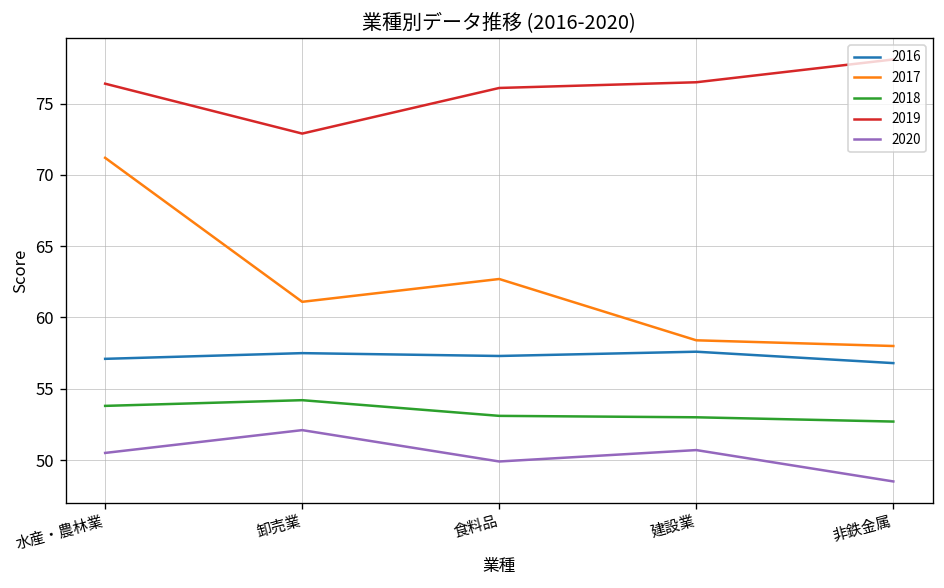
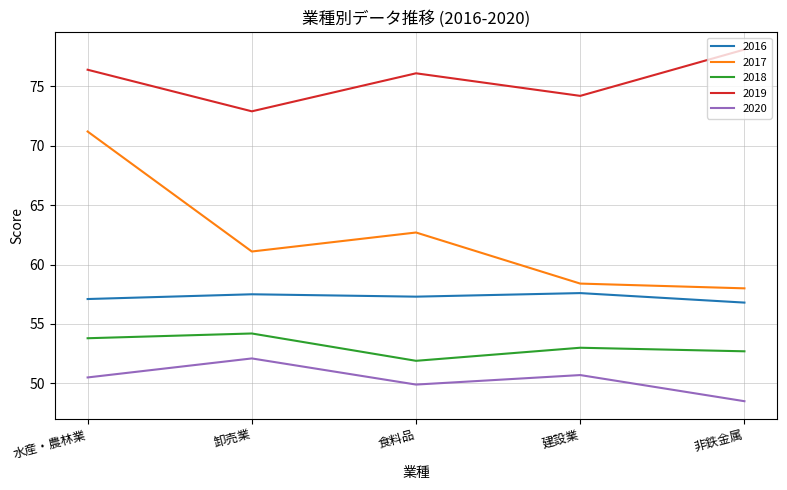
2018, 食料品: 53.1 -> 51.9
2019, 建設業: 76.5 -> 74.2
